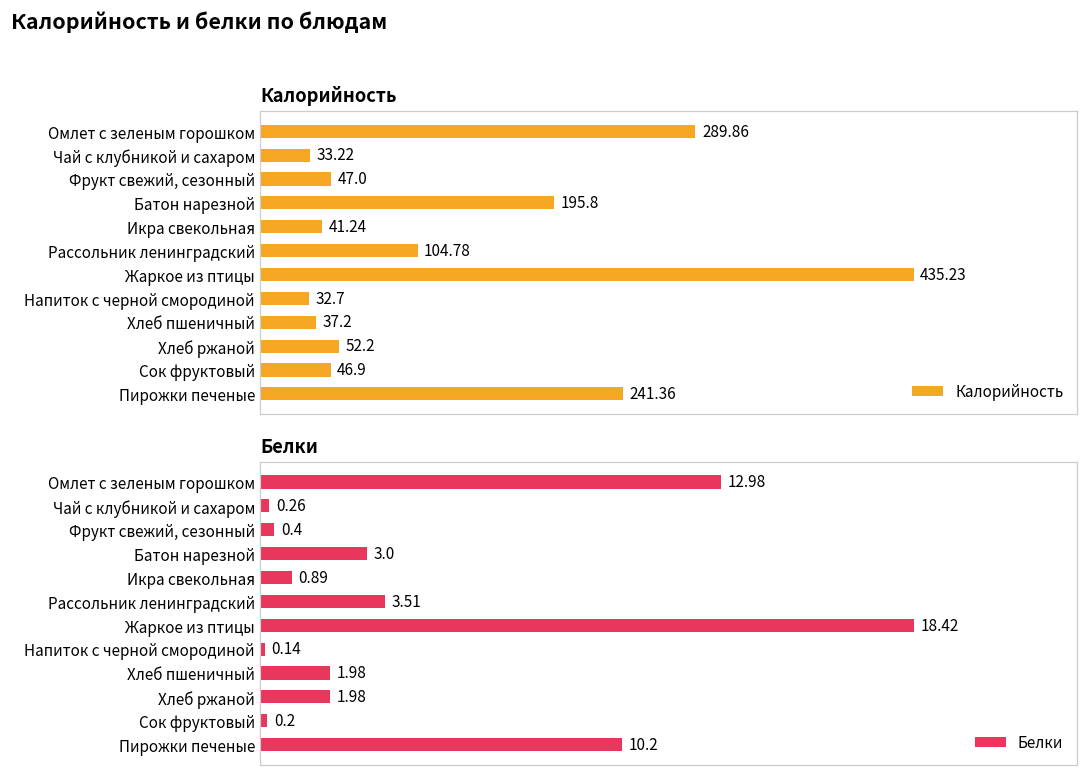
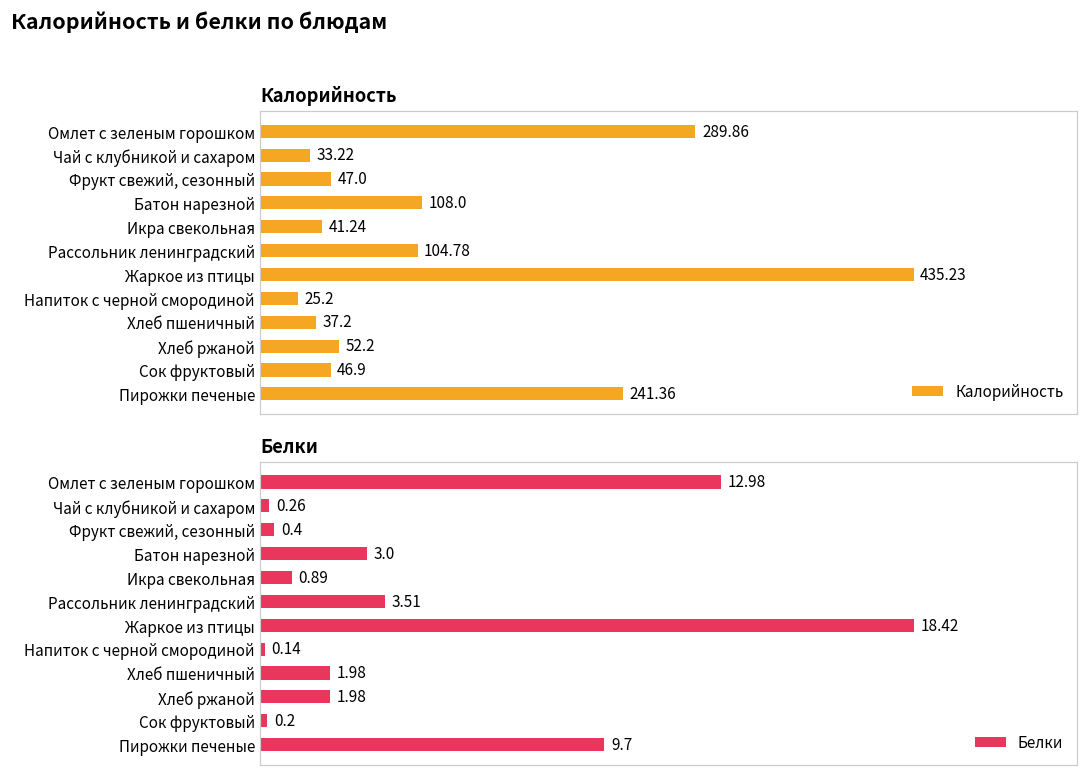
Калорийность, Батон нарезной: 195.8 -> 108.0
Калорийность, Напиток с черной смородиной: 32.7 -> 25.2
Белки, Пирожки печеные: 10.2 -> 9.7
